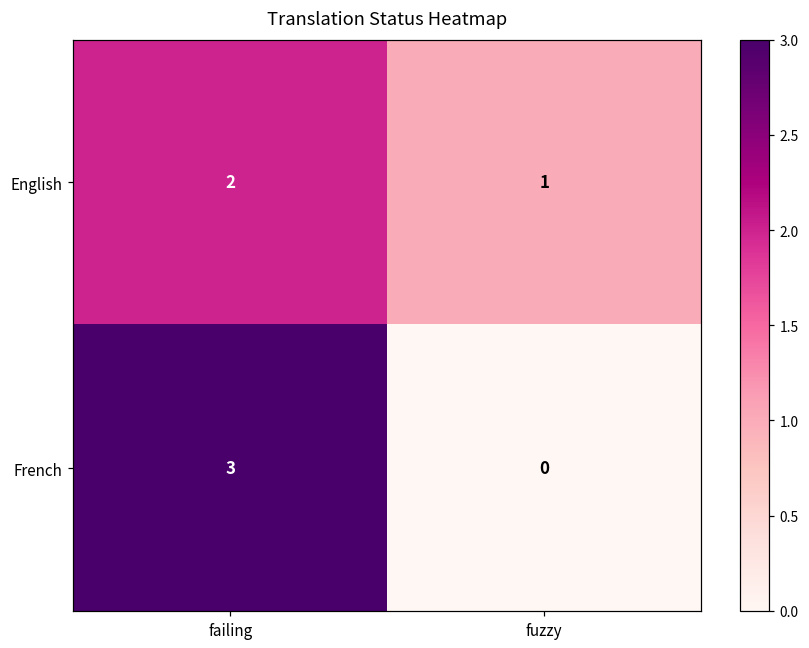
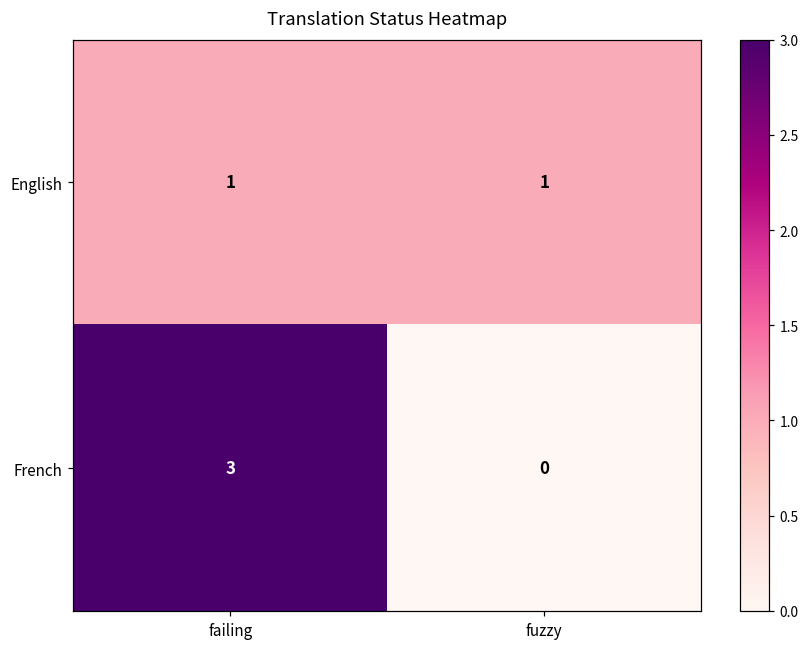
English, failing: 2 -> 1
